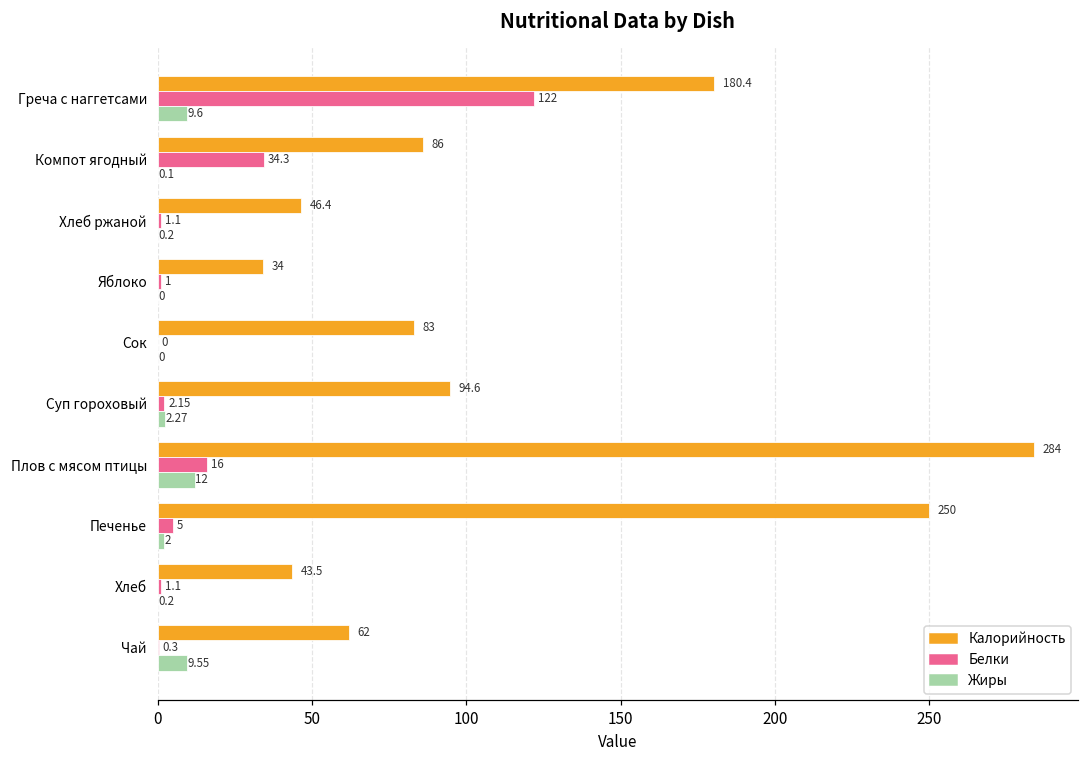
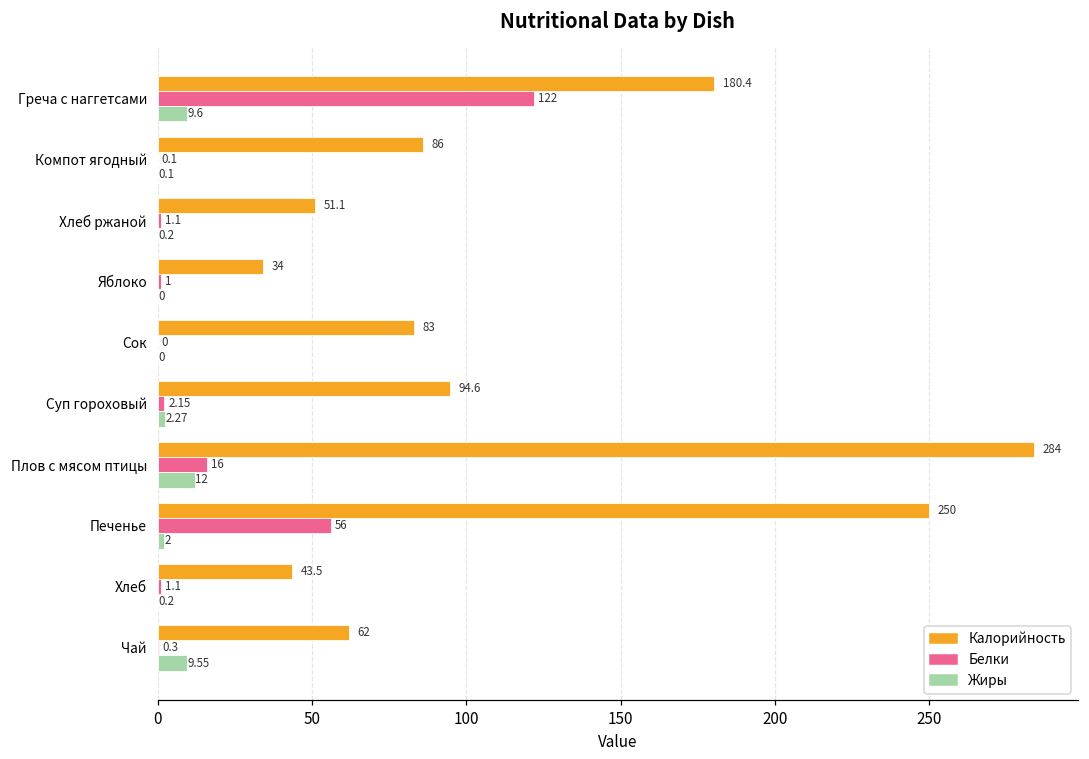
Белки, Компот ягодный: 34.3 -> 0.1
Калорийность, Хлеб ржаной: 46.4 -> 51.1
Белки, Печенье: 5 -> 56
